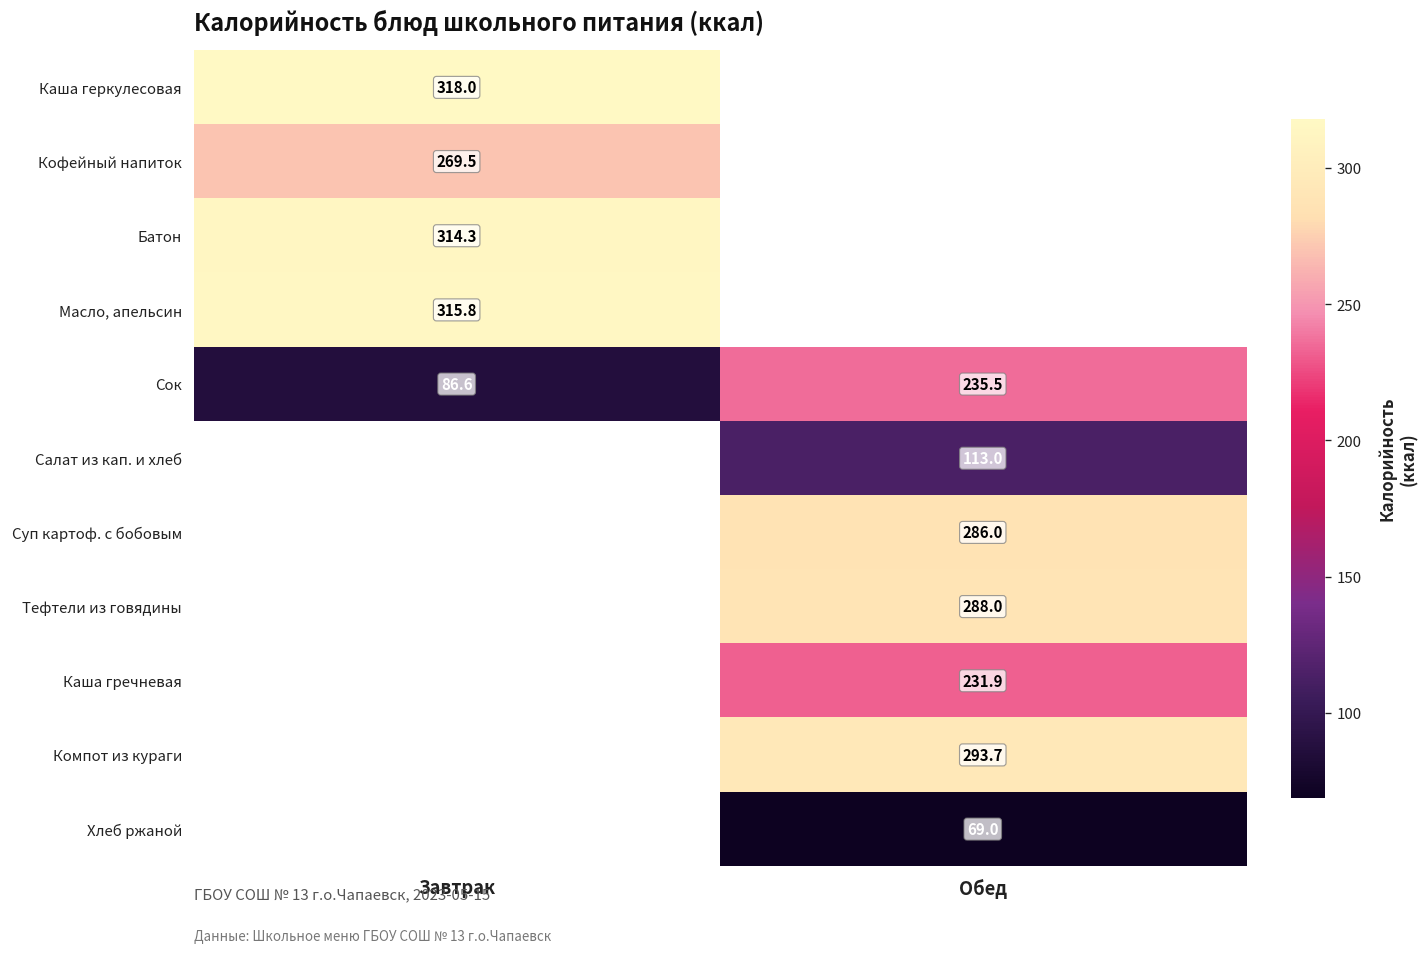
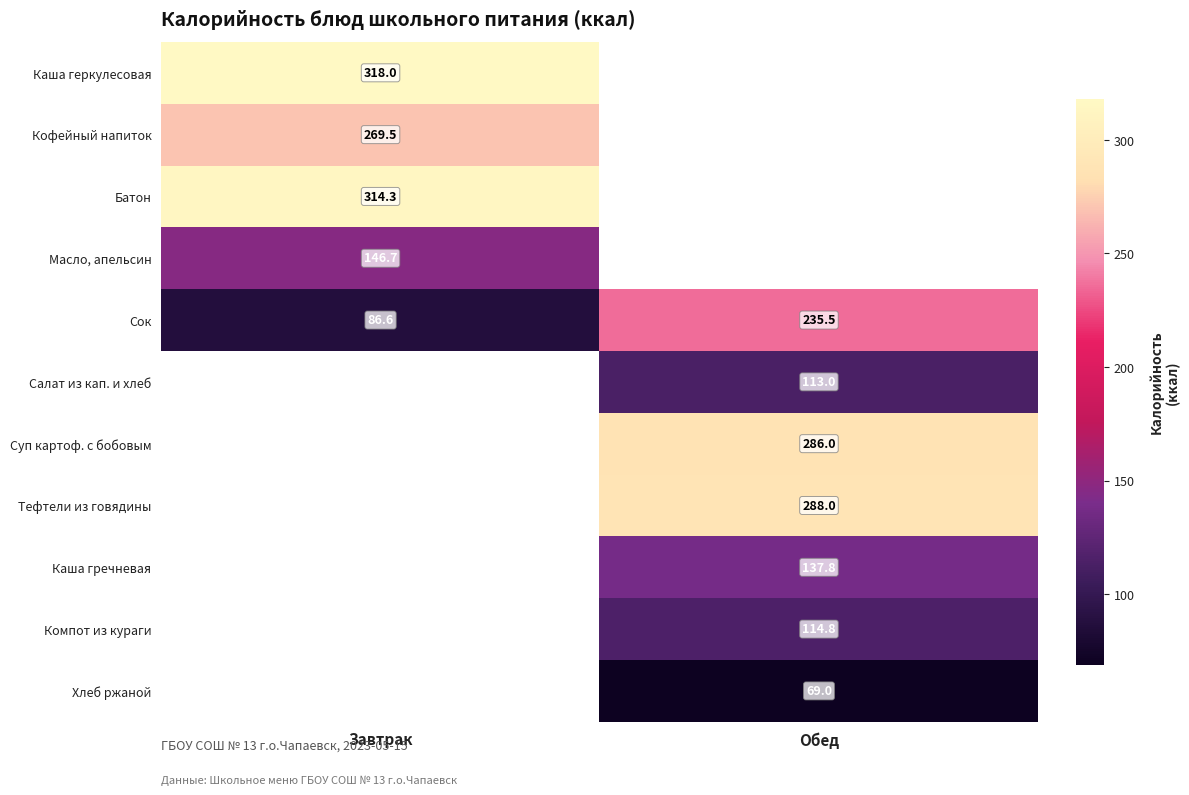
Масло, апельсин, Завтрак: 315.8 -> 146.7
Каша гречневая, Обед: 231.9 -> 137.8
Компот из кураги, Обед: 293.7 -> 114.8
